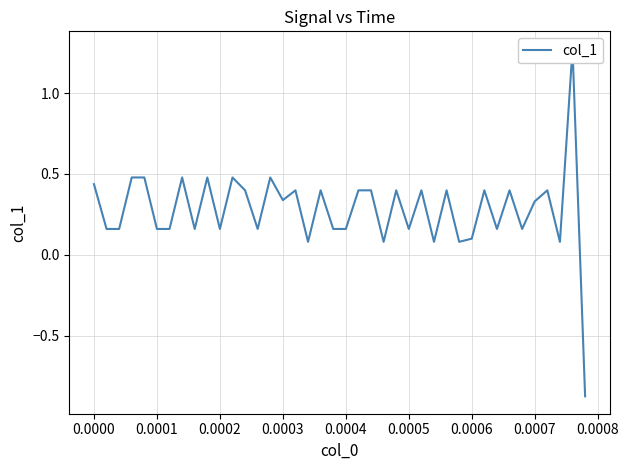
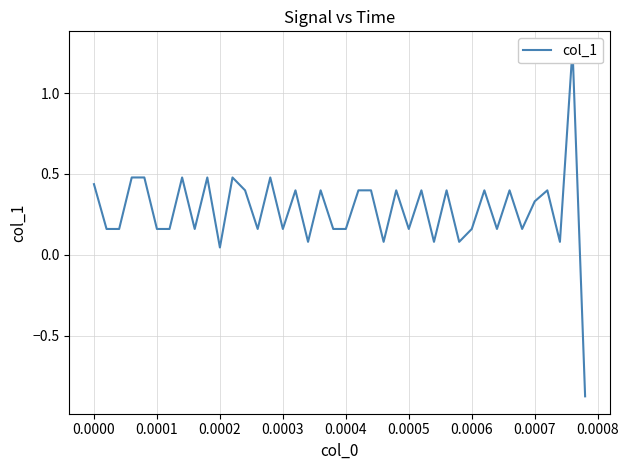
0.0002: 0.16 -> 0.04
0.0003: 0.34 -> 0.16
0.0006: 0.10 -> 0.16
